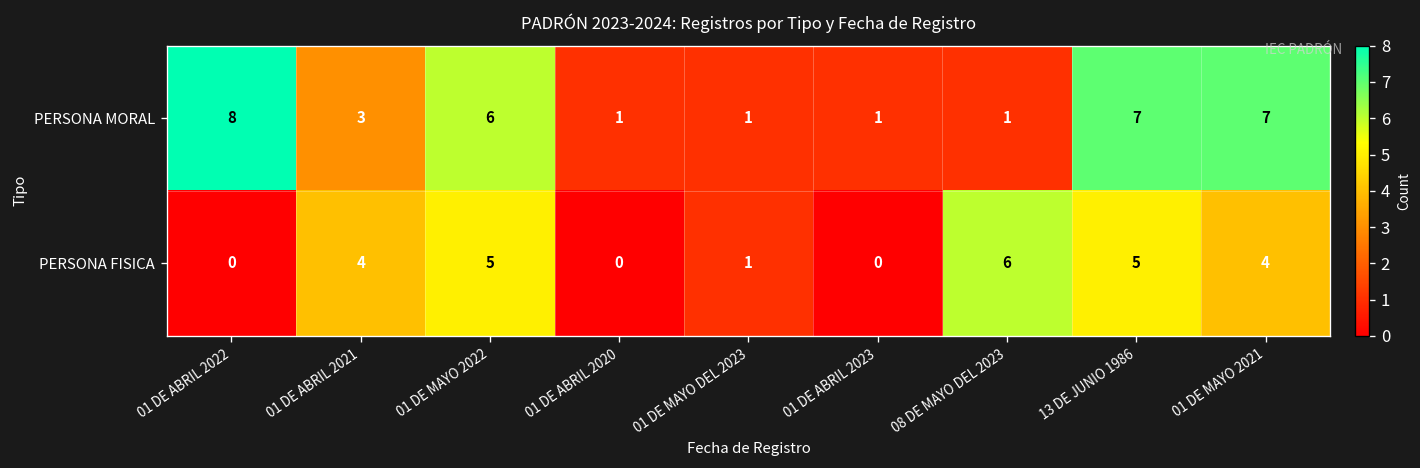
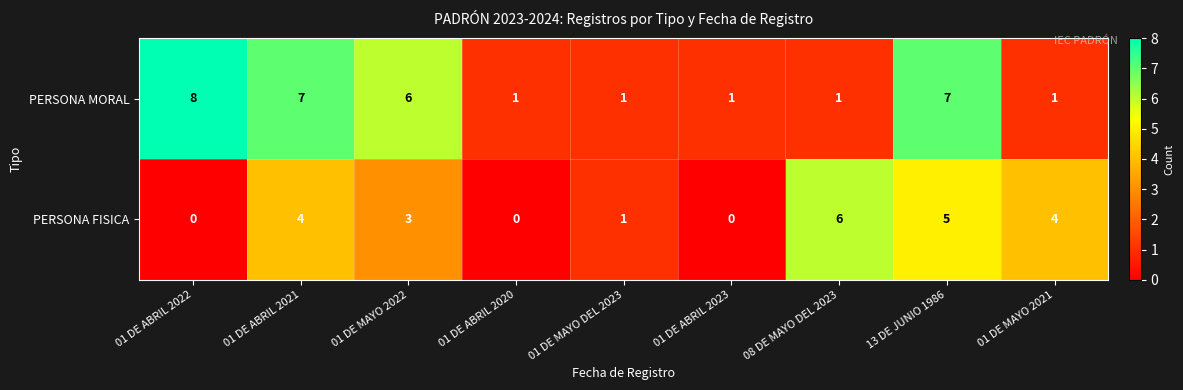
PERSONA MORAL, 01 DE ABRIL 2021: 3 -> 7
PERSONA MORAL, 01 DE MAYO 2021: 7 -> 1
PERSONA FISICA, 01 DE MAYO 2022: 5 -> 3
